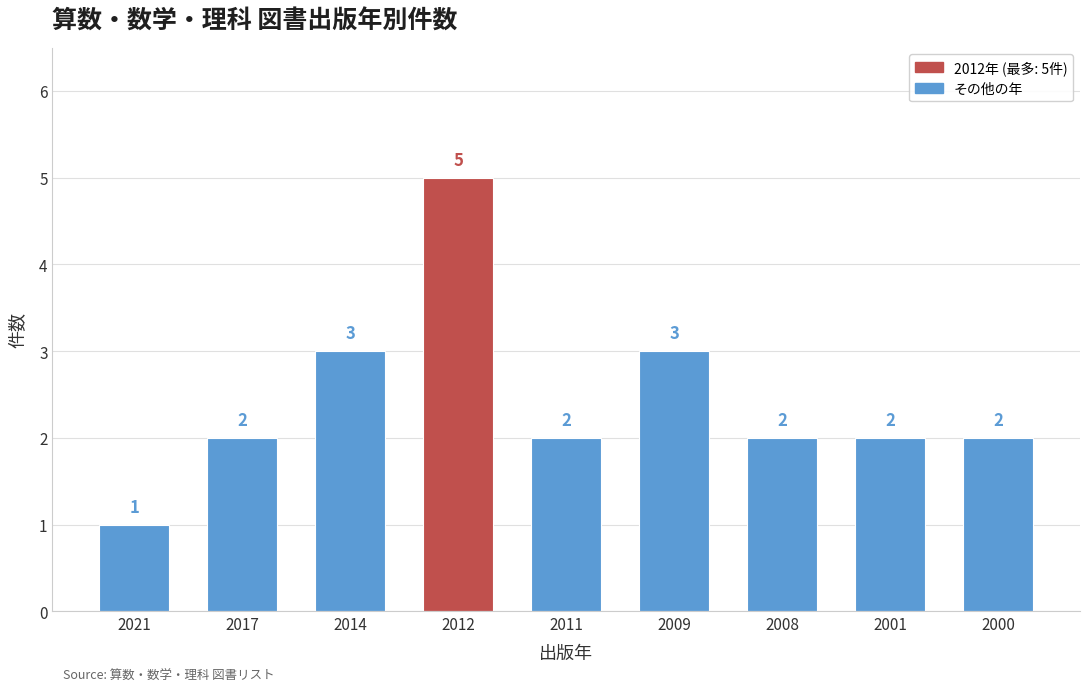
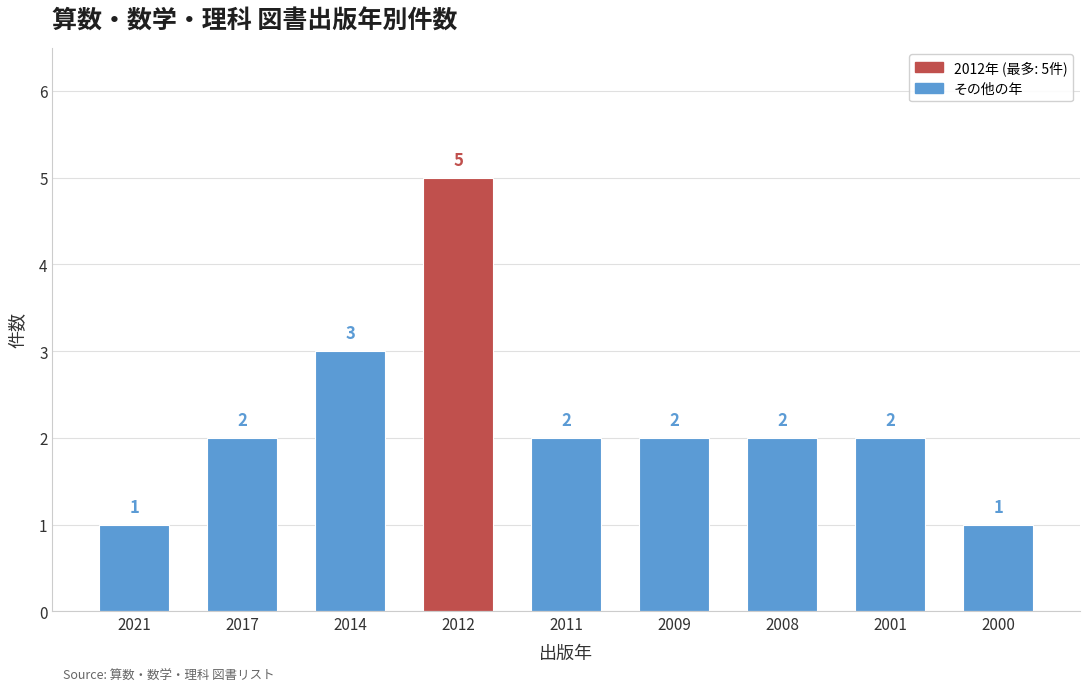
2009: 3 -> 2
2000: 2 -> 1
